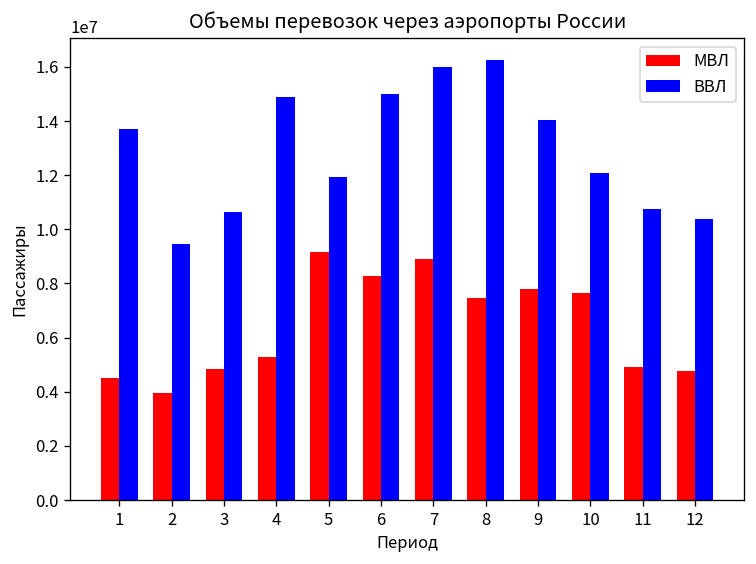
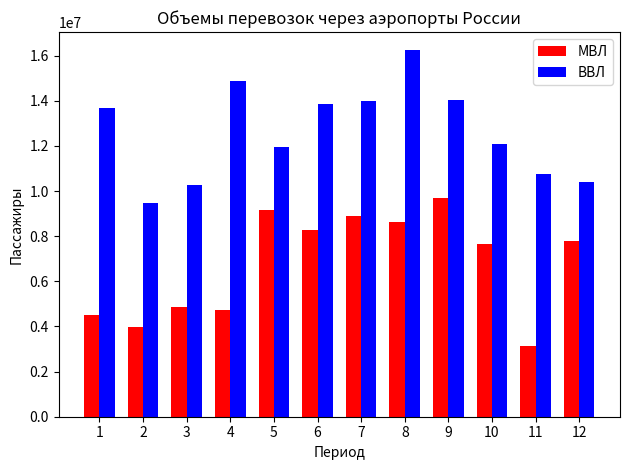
ВВЛ, 3: 10700000 -> 10300000
МВЛ, 4: 5300000 -> 4700000
ВВЛ, 6: 15000000 -> 13800000
ВВЛ, 7: 16000000 -> 14000000
МВЛ, 8: 7500000 -> 8600000
МВЛ, 9: 7800000 -> 9700000
МВЛ, 11: 4900000 -> 3100000
МВЛ, 12: 4800000 -> 7800000
